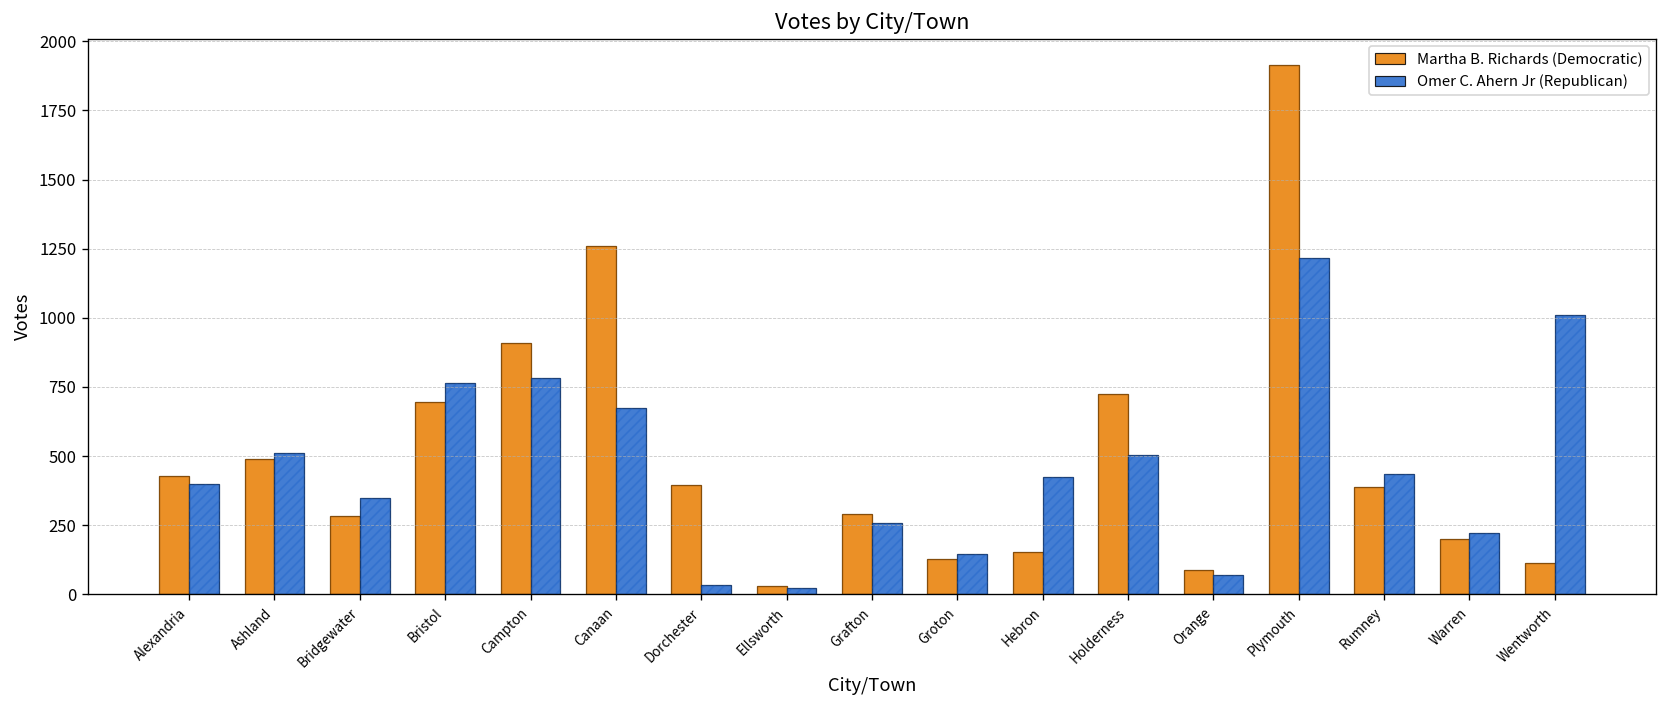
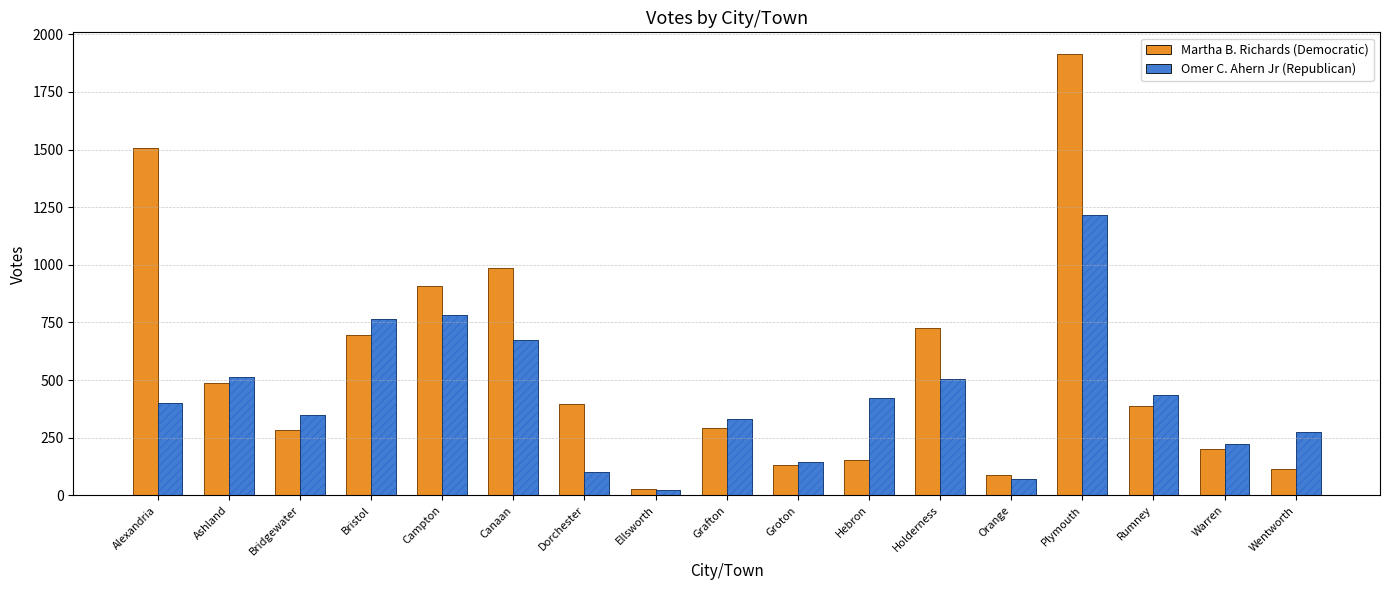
Martha B. Richards (Democratic), Alexandria: 430 -> 1510
Martha B. Richards (Democratic), Canaan: 1260 -> 990
Omer C. Ahern Jr (Republican), Dorchester: 40 -> 100
Omer C. Ahern Jr (Republican), Grafton: 260 -> 330
Omer C. Ahern Jr (Republican), Wentworth: 1010 -> 280
